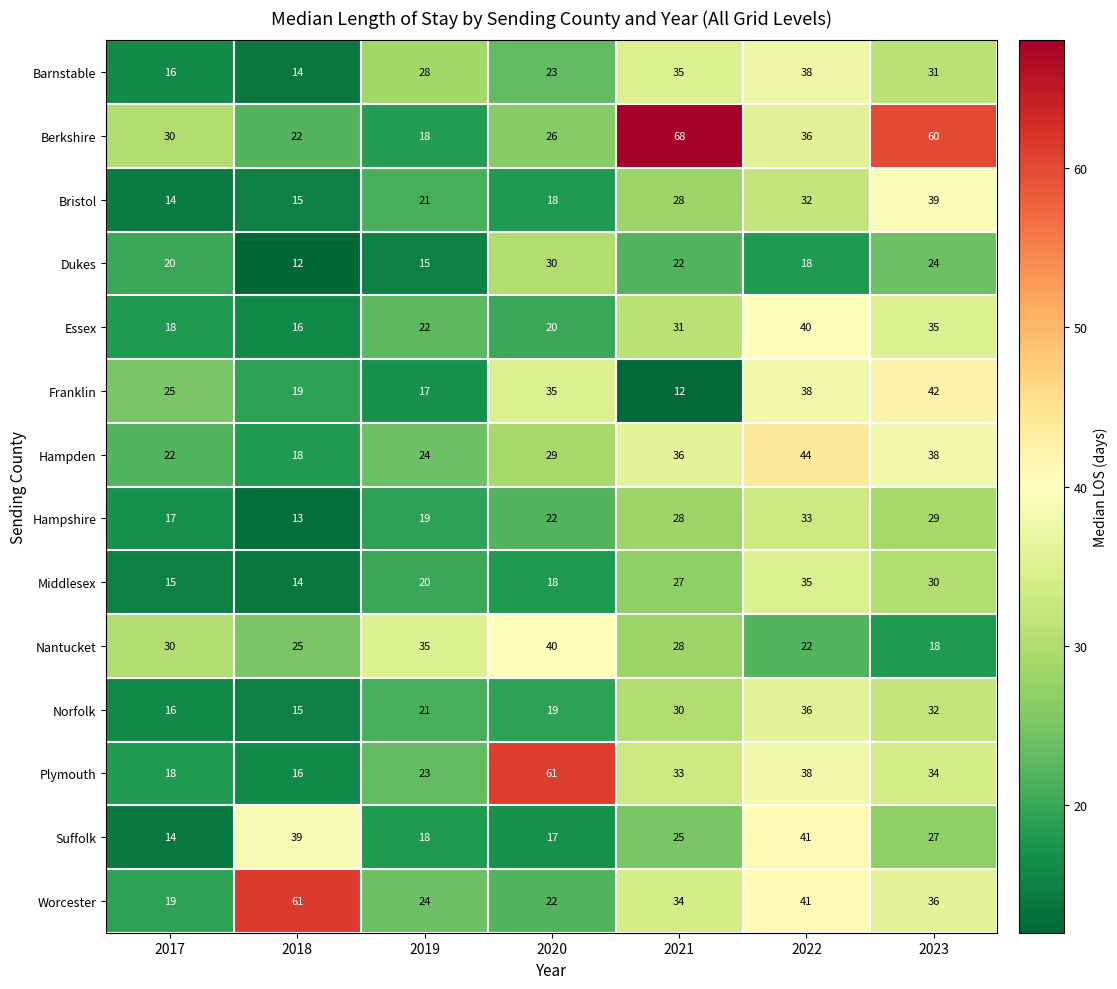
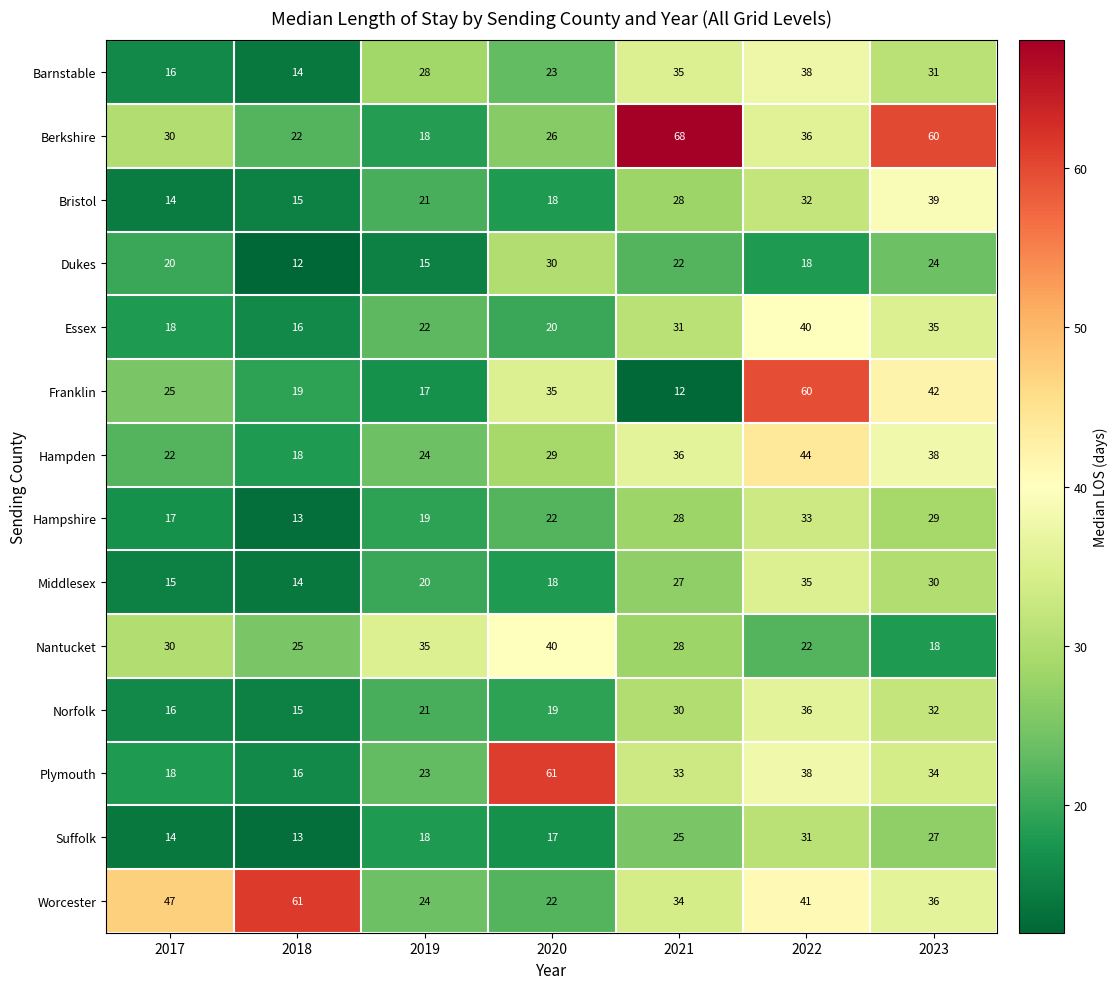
Franklin, 2022: 38 -> 60
Suffolk, 2018: 39 -> 13
Suffolk, 2022: 41 -> 31
Worcester, 2017: 19 -> 47
